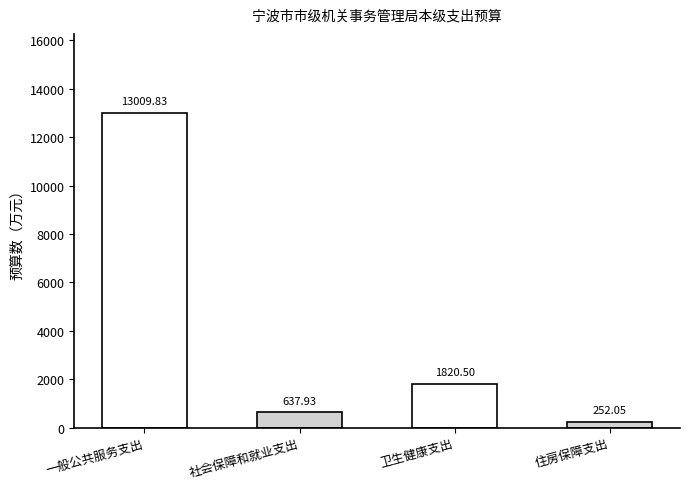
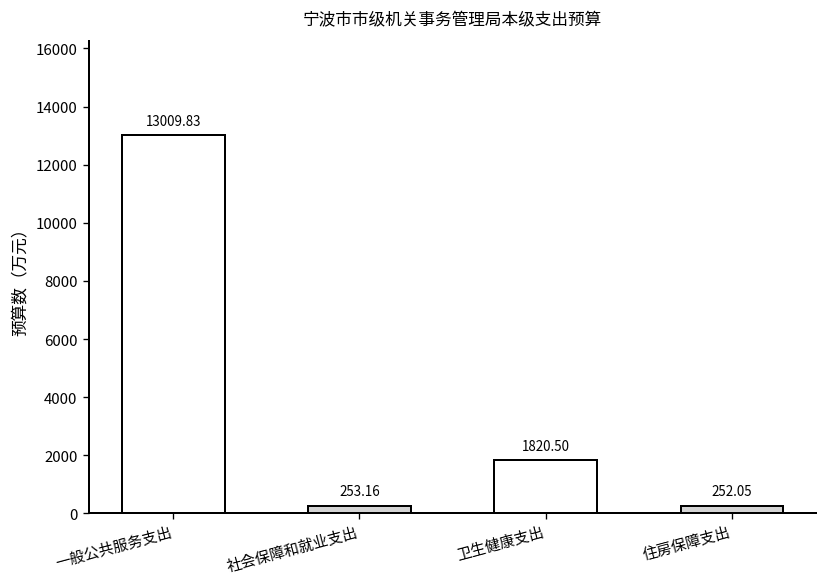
社会保障和就业支出: 637.93 -> 253.16
